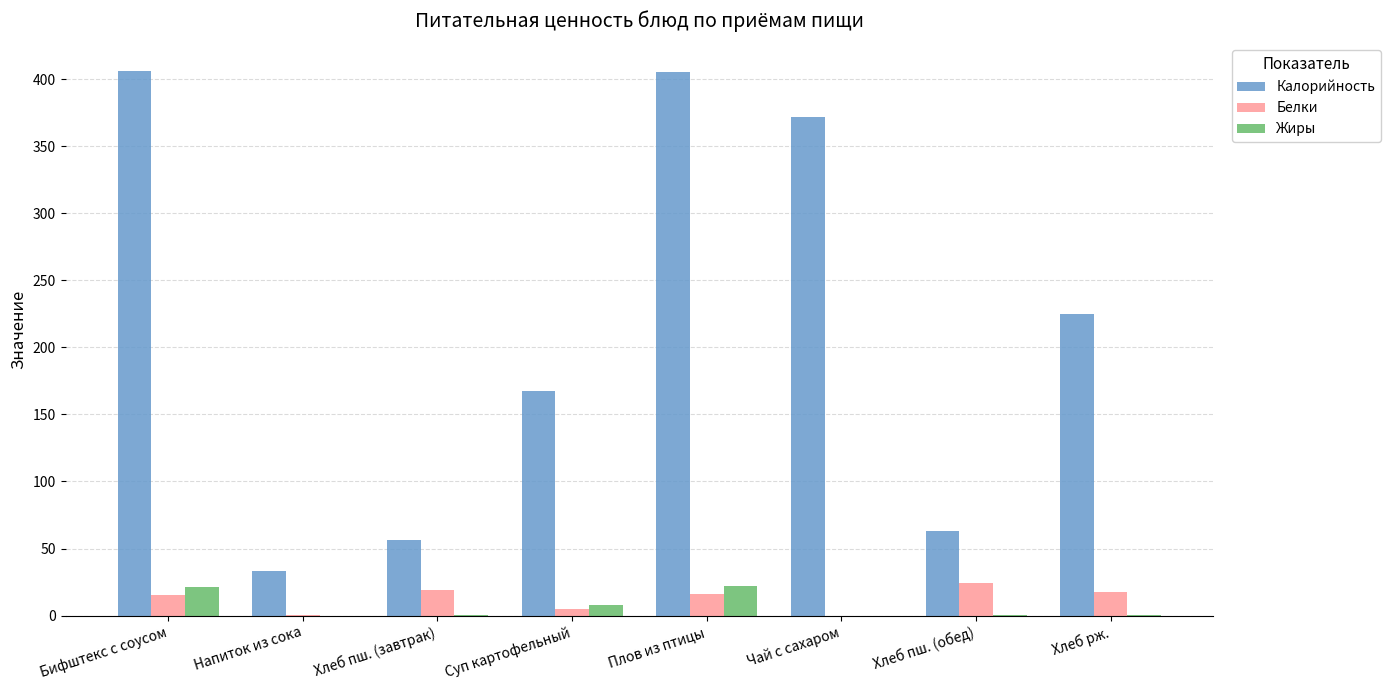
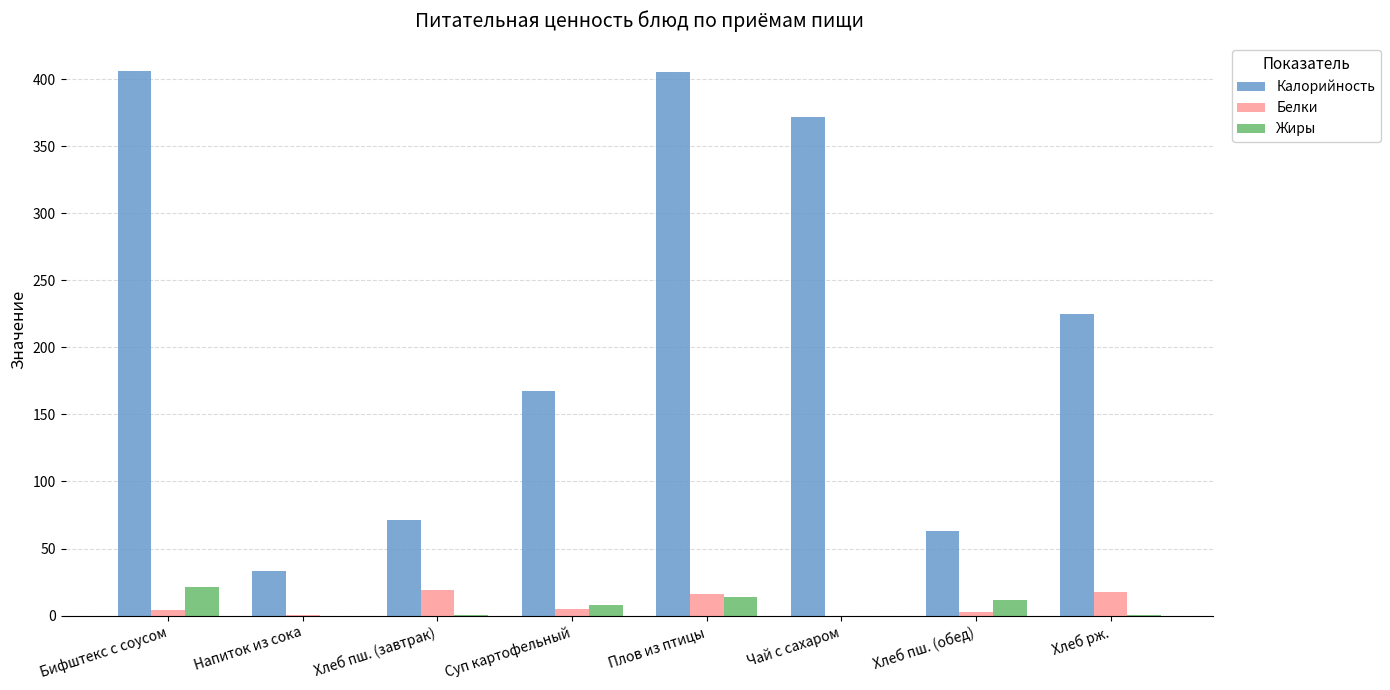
Белки, Бифштекс с соусом: 15 -> 4
Калорийность, Хлеб пш. (завтрак): 57 -> 71
Жиры, Плов из птицы: 22 -> 14
Белки, Хлеб пш. (обед): 25 -> 2
Жиры, Хлеб пш. (обед): 0 -> 12
